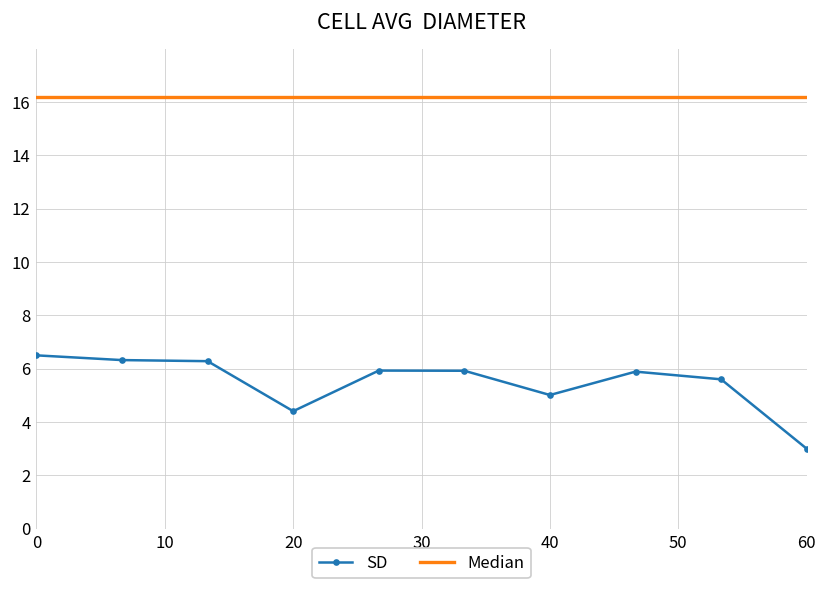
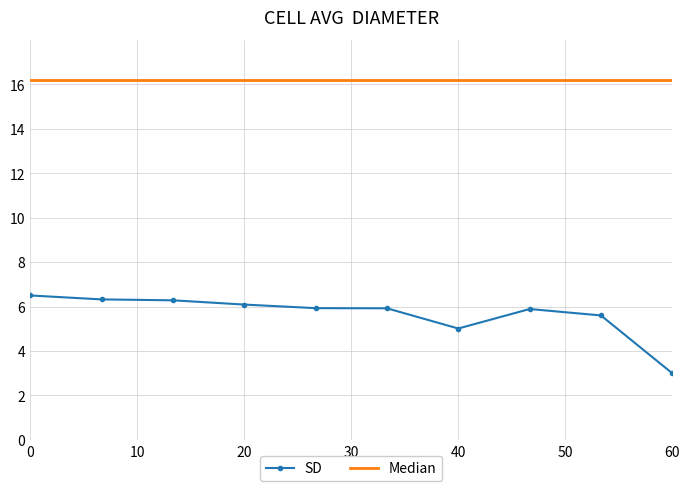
SD, 20: 4.4 -> 6.1
